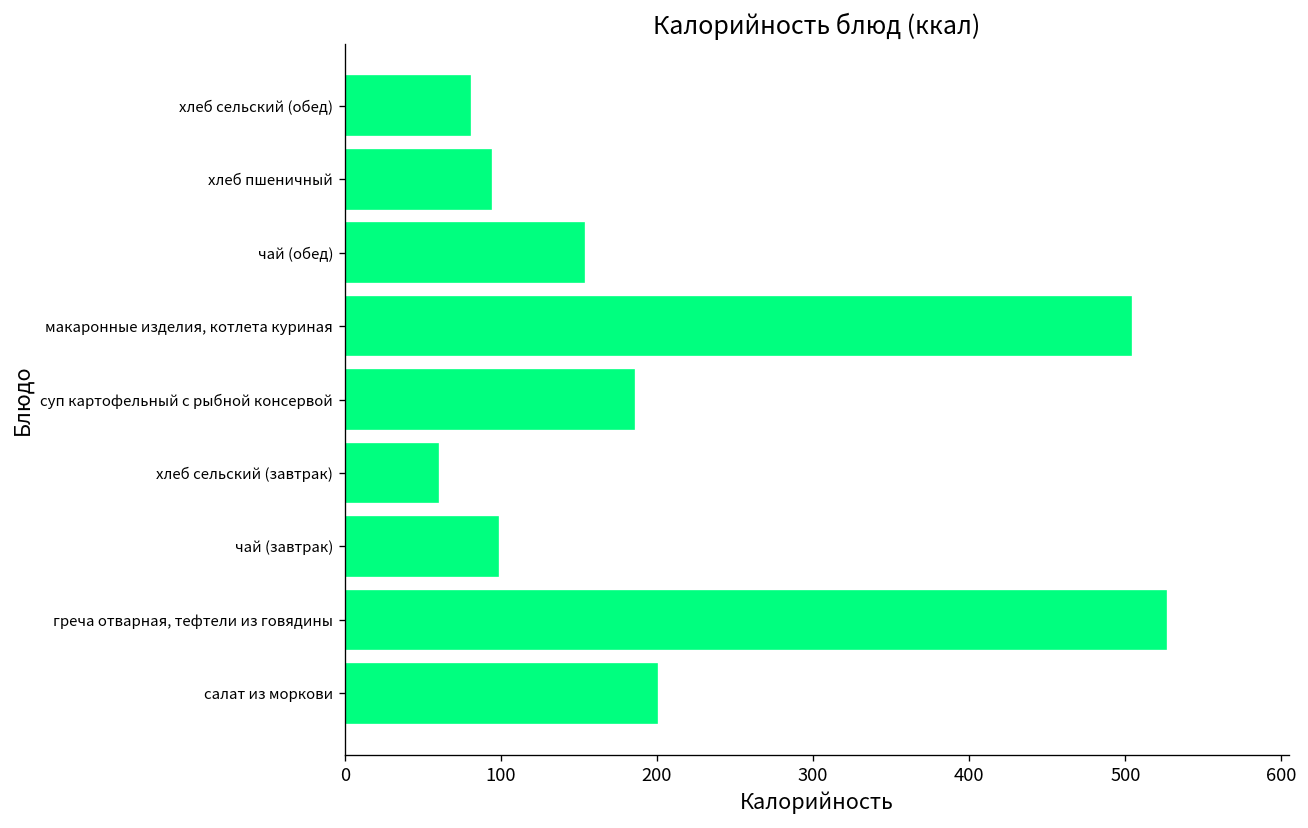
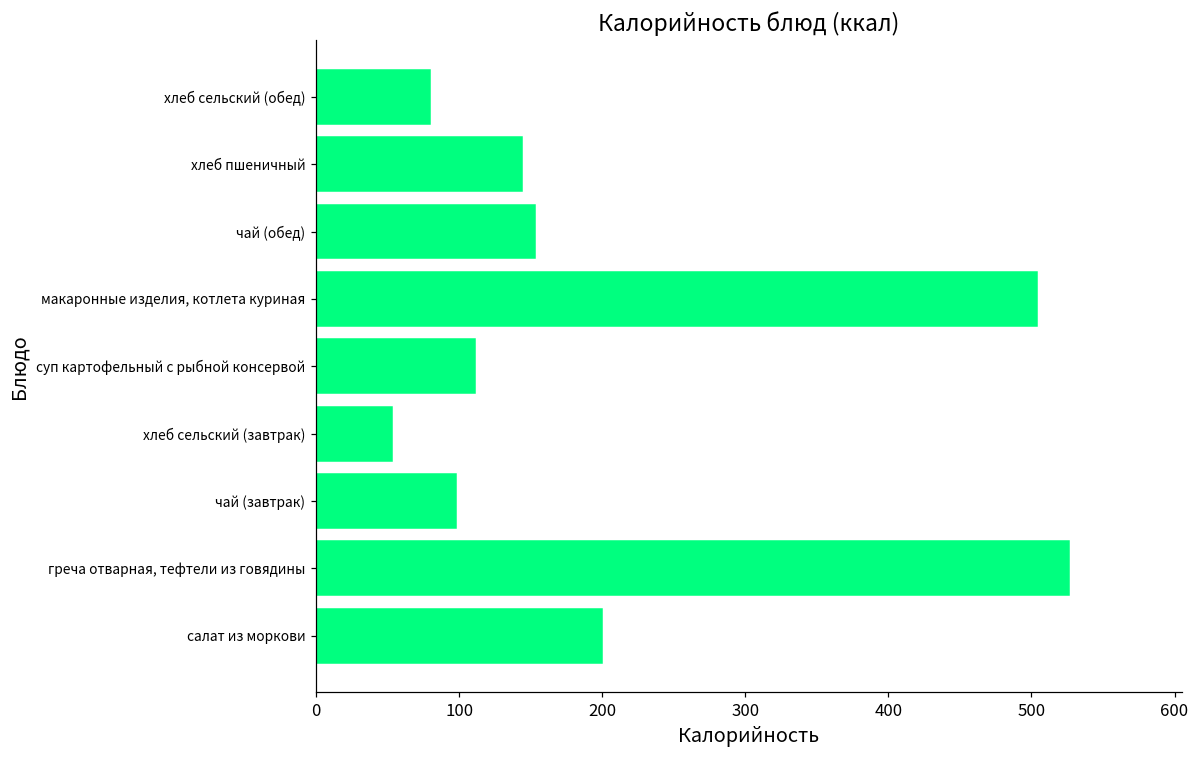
хлеб пшеничный: 94 -> 144
суп картофельный с рыбной консервой: 185 -> 111
хлеб сельский (завтрак): 60 -> 53
